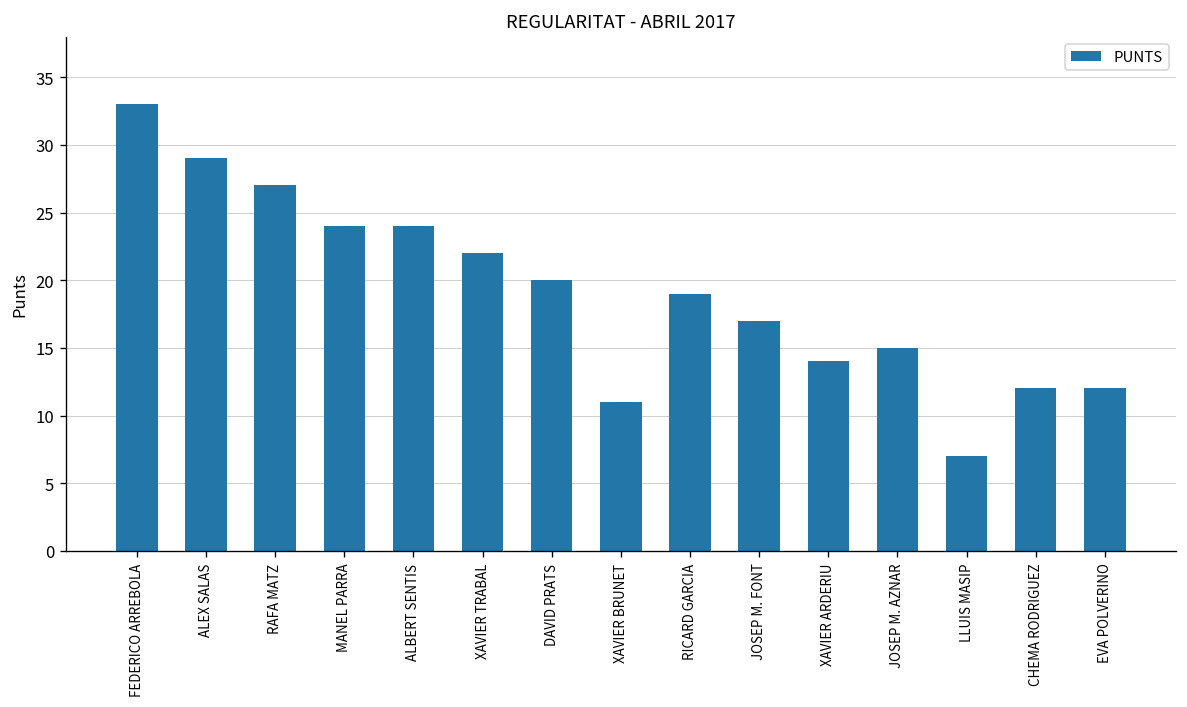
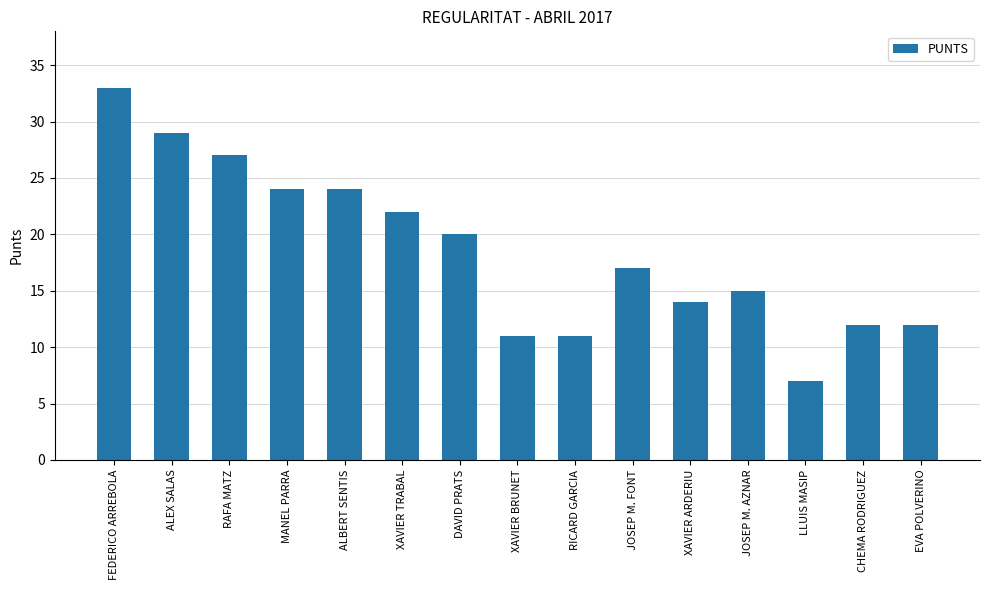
RICARD GARCIA: 19 -> 11
